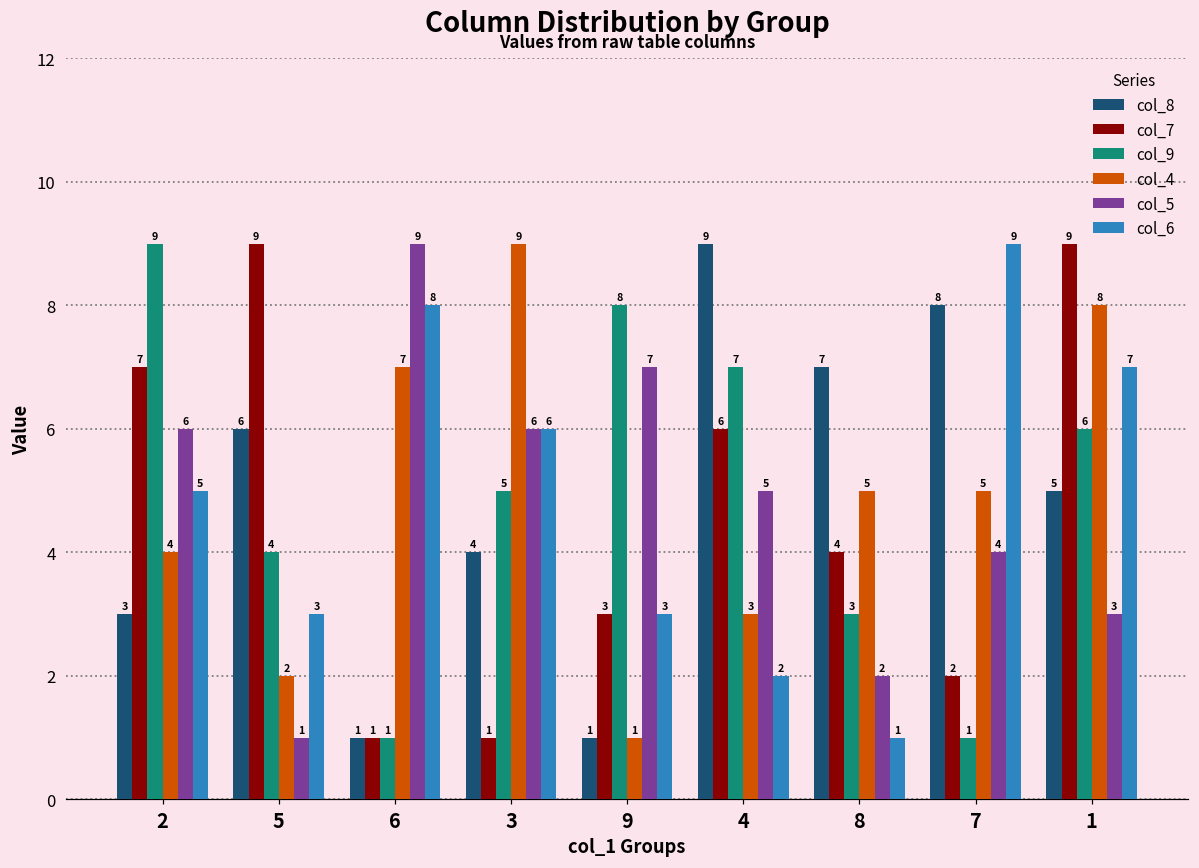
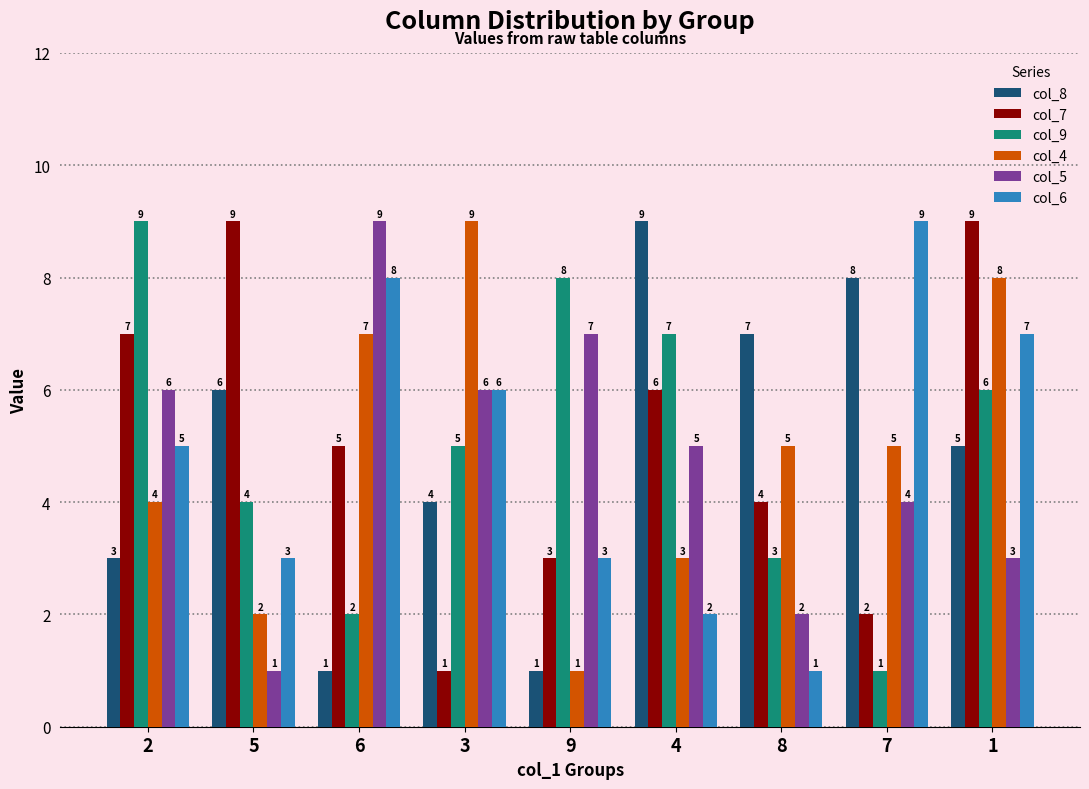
col_7, 6: 1 -> 5
col_9, 6: 1 -> 2
